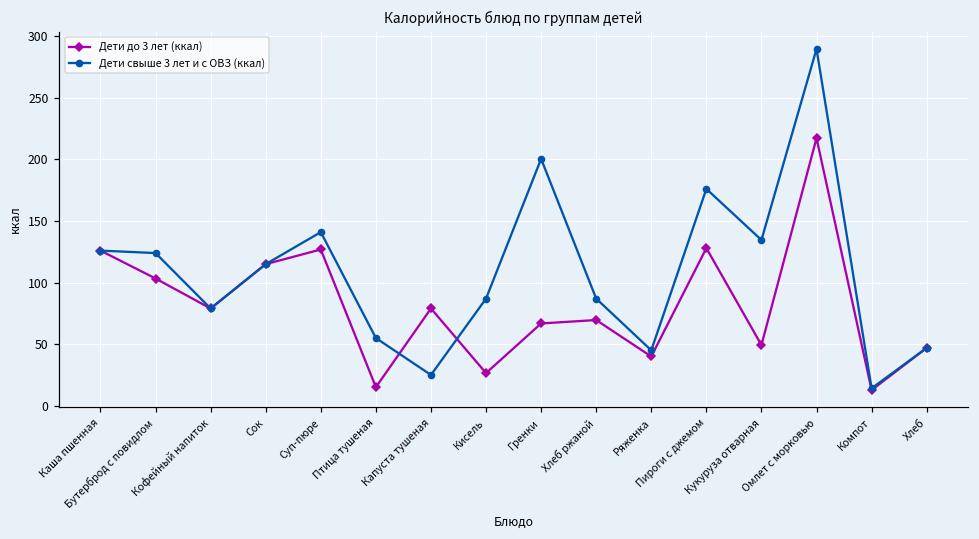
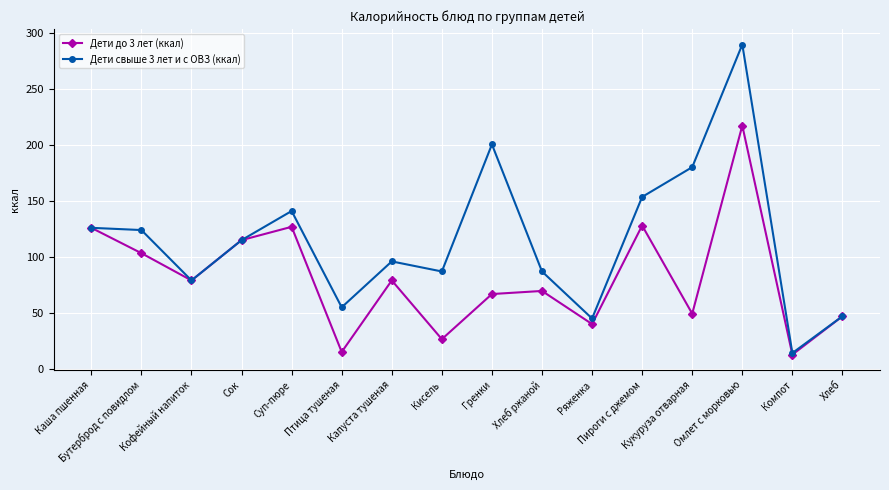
Дети свыше 3 лет и с ОВЗ (ккал), Капуста тушеная: 25 -> 96
Дети свыше 3 лет и с ОВЗ (ккал), Пироги с джемом: 176 -> 154
Дети свыше 3 лет и с ОВЗ (ккал), Кукуруза отварная: 135 -> 180
